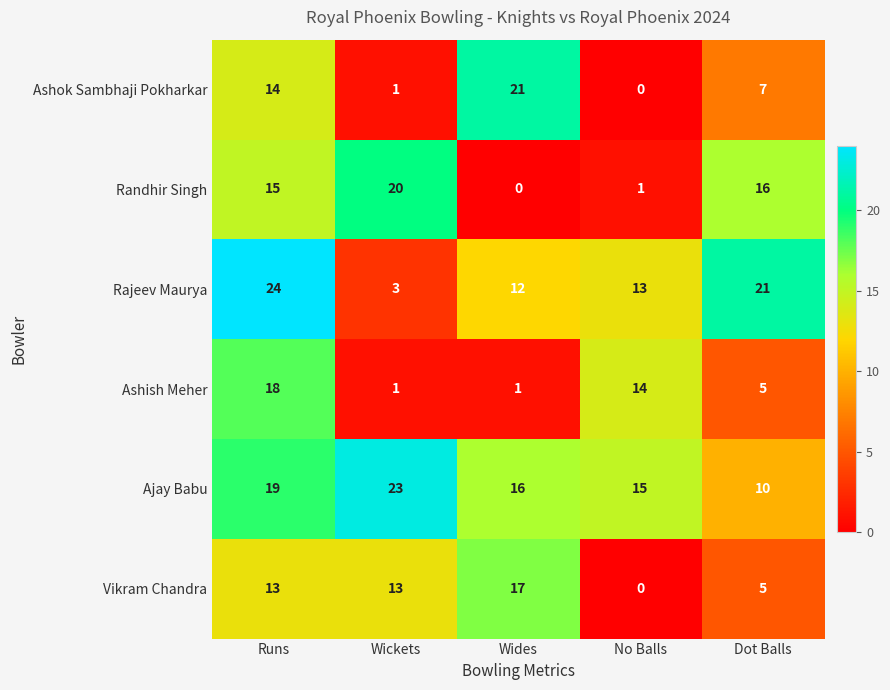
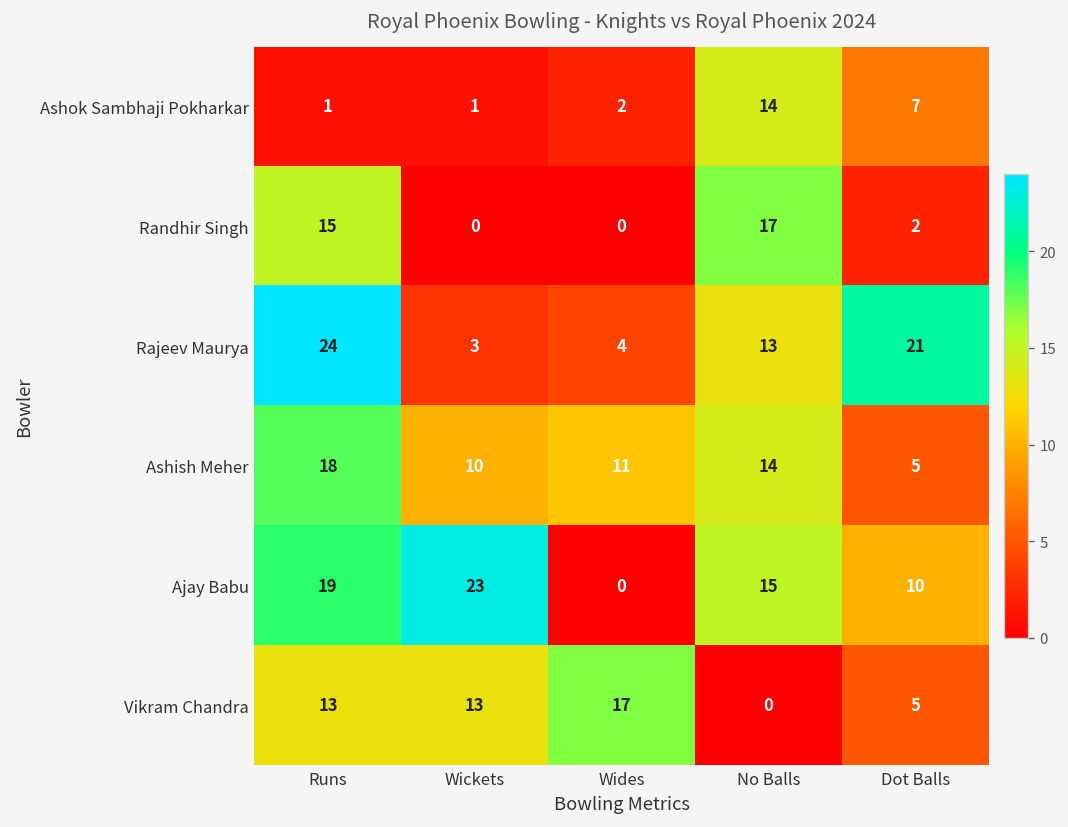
Ashok Sambhaji Pokharkar, Runs: 14 -> 1
Ashok Sambhaji Pokharkar, Wides: 21 -> 2
Ashok Sambhaji Pokharkar, No Balls: 0 -> 14
Randhir Singh, Wickets: 20 -> 0
Randhir Singh, No Balls: 1 -> 17
Randhir Singh, Dot Balls: 16 -> 2
Rajeev Maurya, Wides: 12 -> 4
Ashish Meher, Wickets: 1 -> 10
Ashish Meher, Wides: 1 -> 11
Ajay Babu, Wides: 16 -> 0
